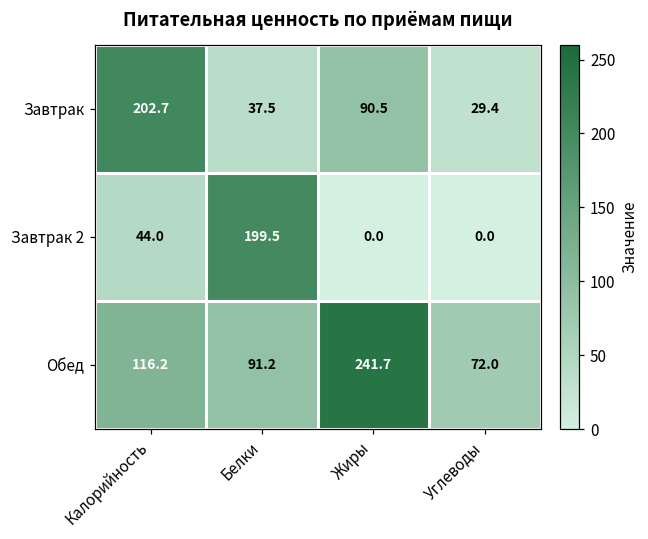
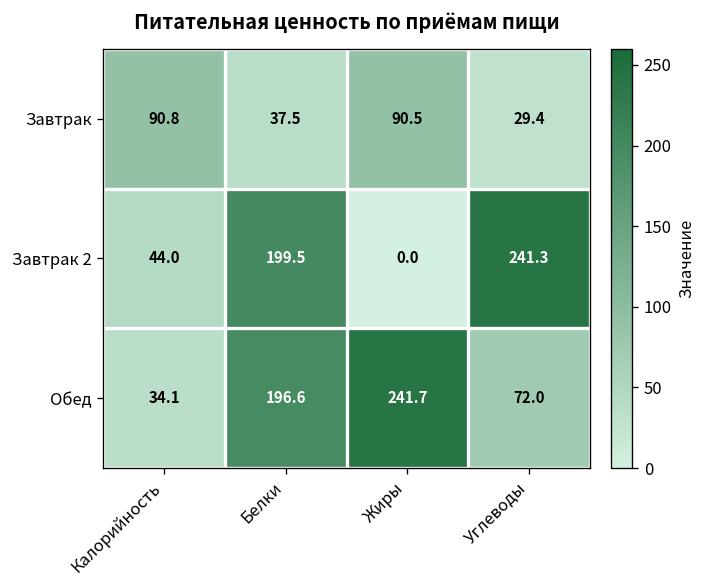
Завтрак, Калорийность: 202.7 -> 90.8
Завтрак 2, Углеводы: 0.0 -> 241.3
Обед, Калорийность: 116.2 -> 34.1
Обед, Белки: 91.2 -> 196.6
